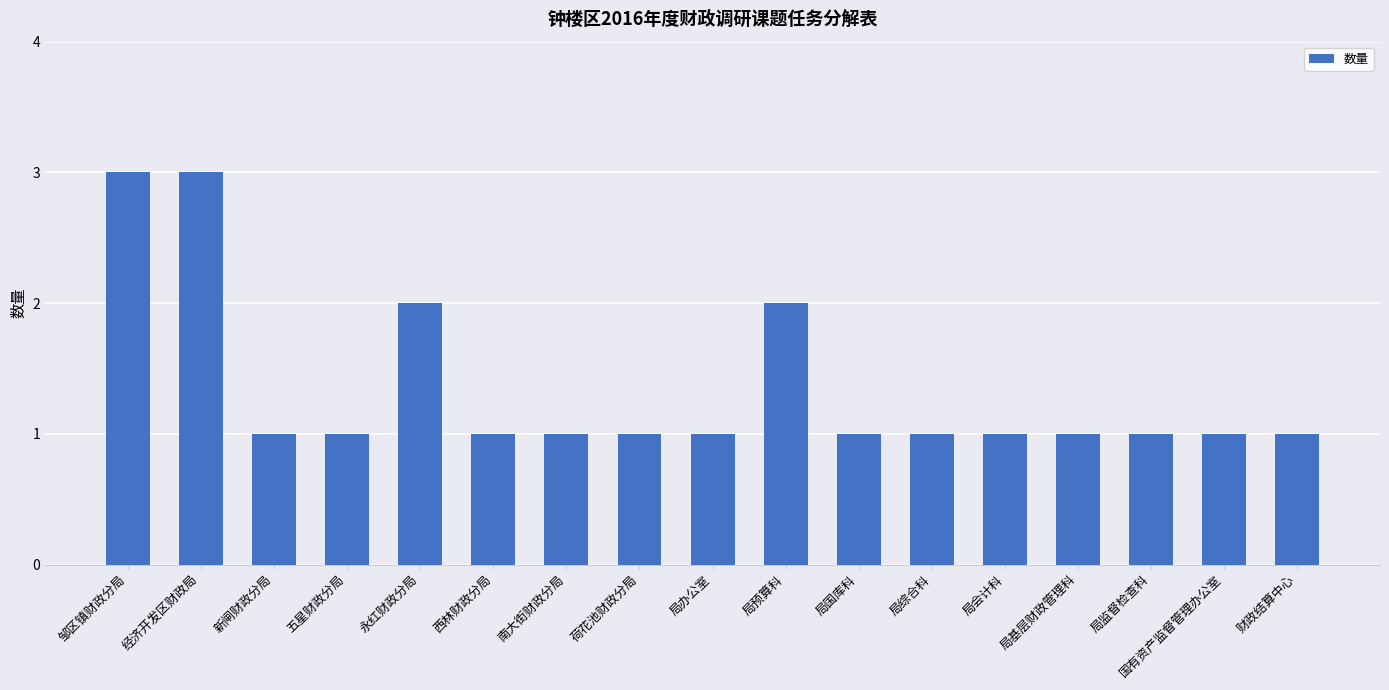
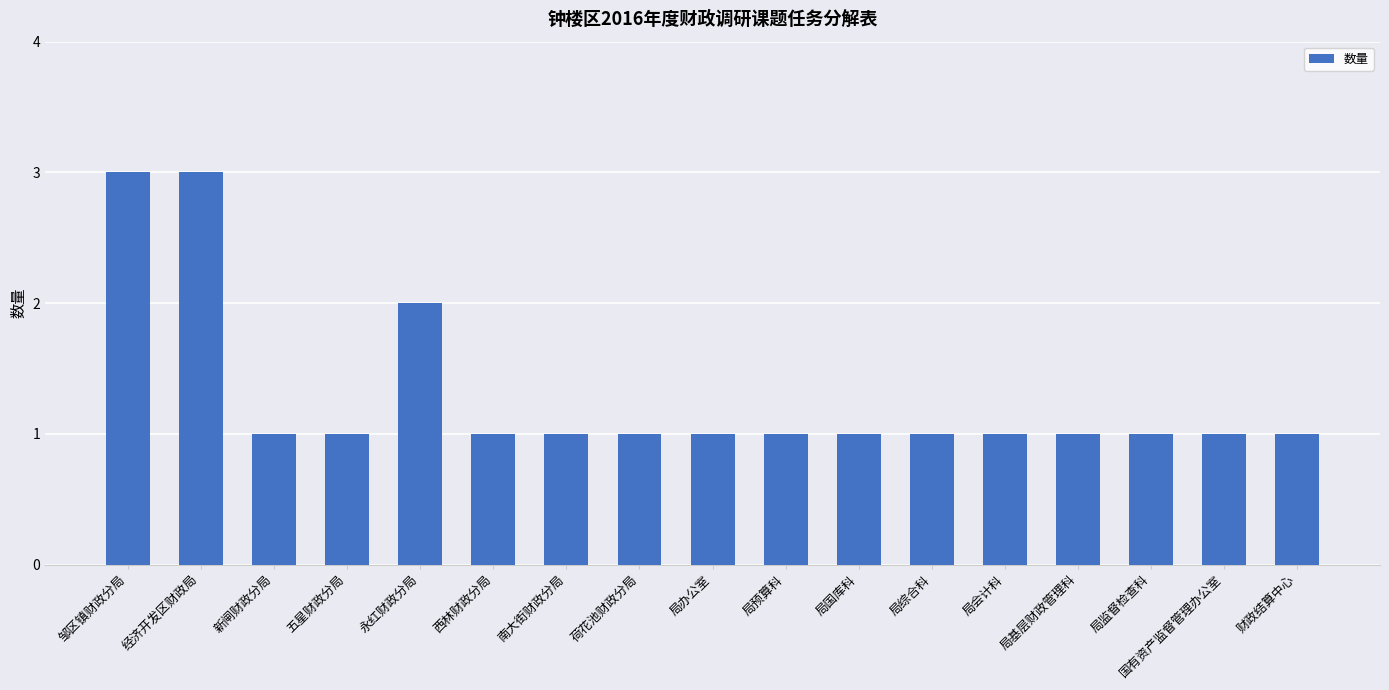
局预算科: 2 -> 1
